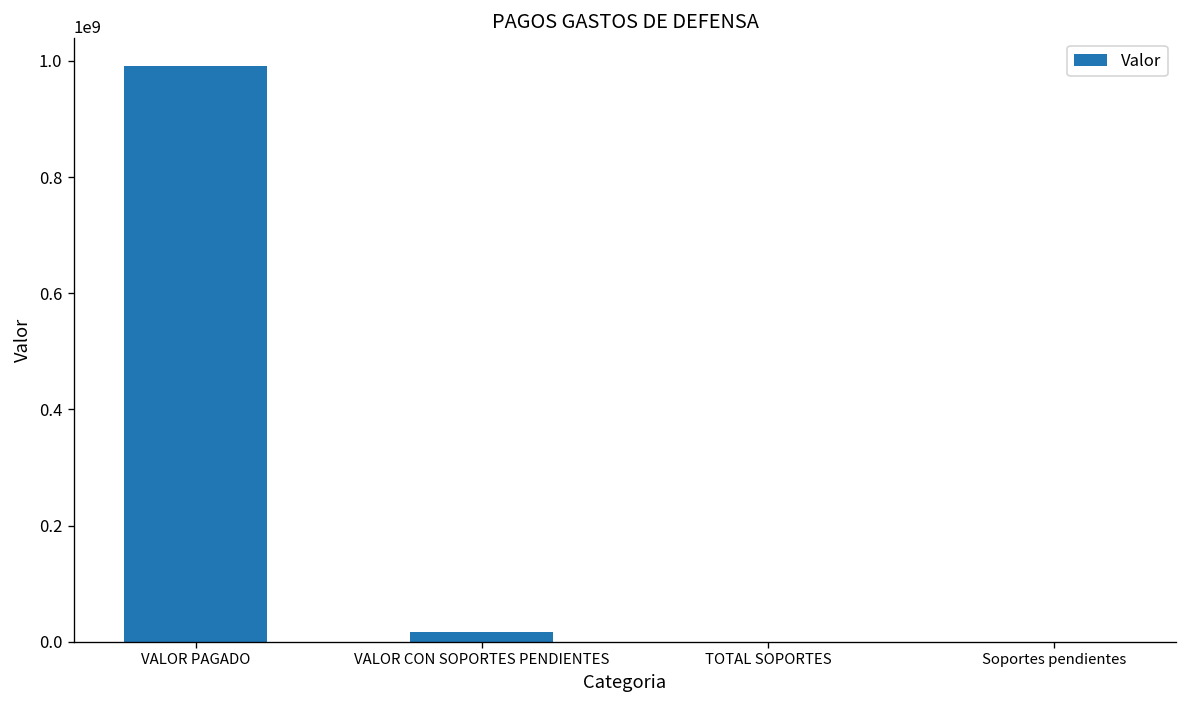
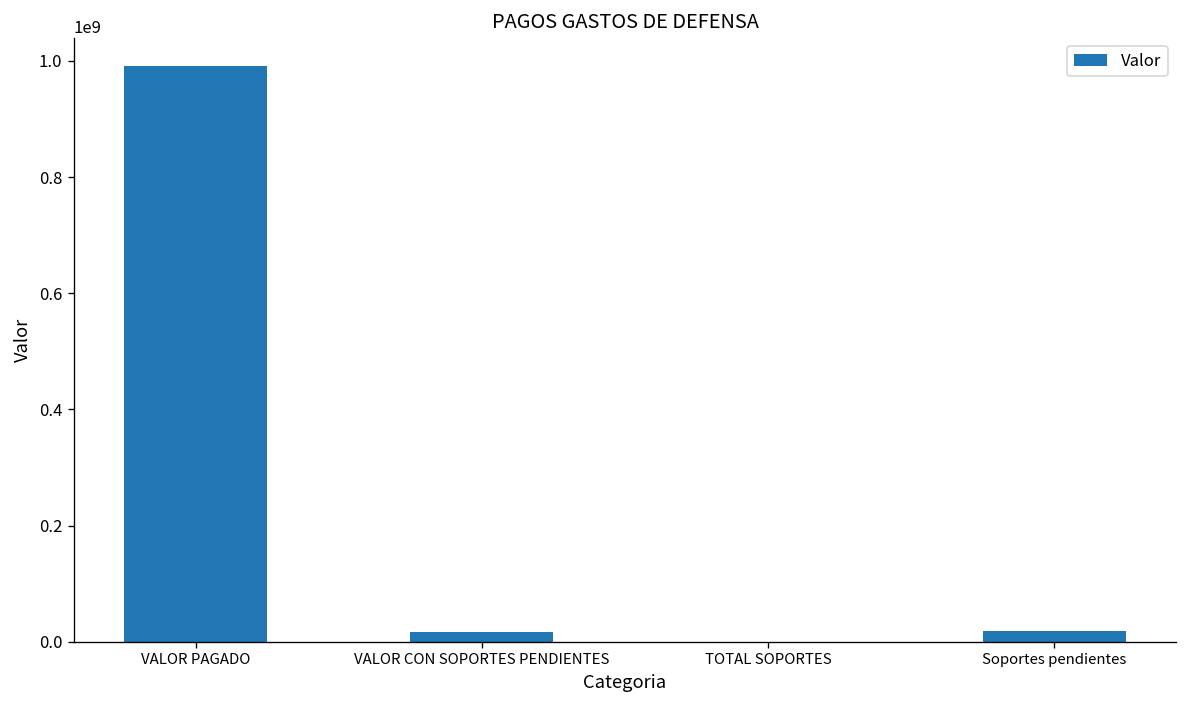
Soportes pendientes: 0 -> 20000000
